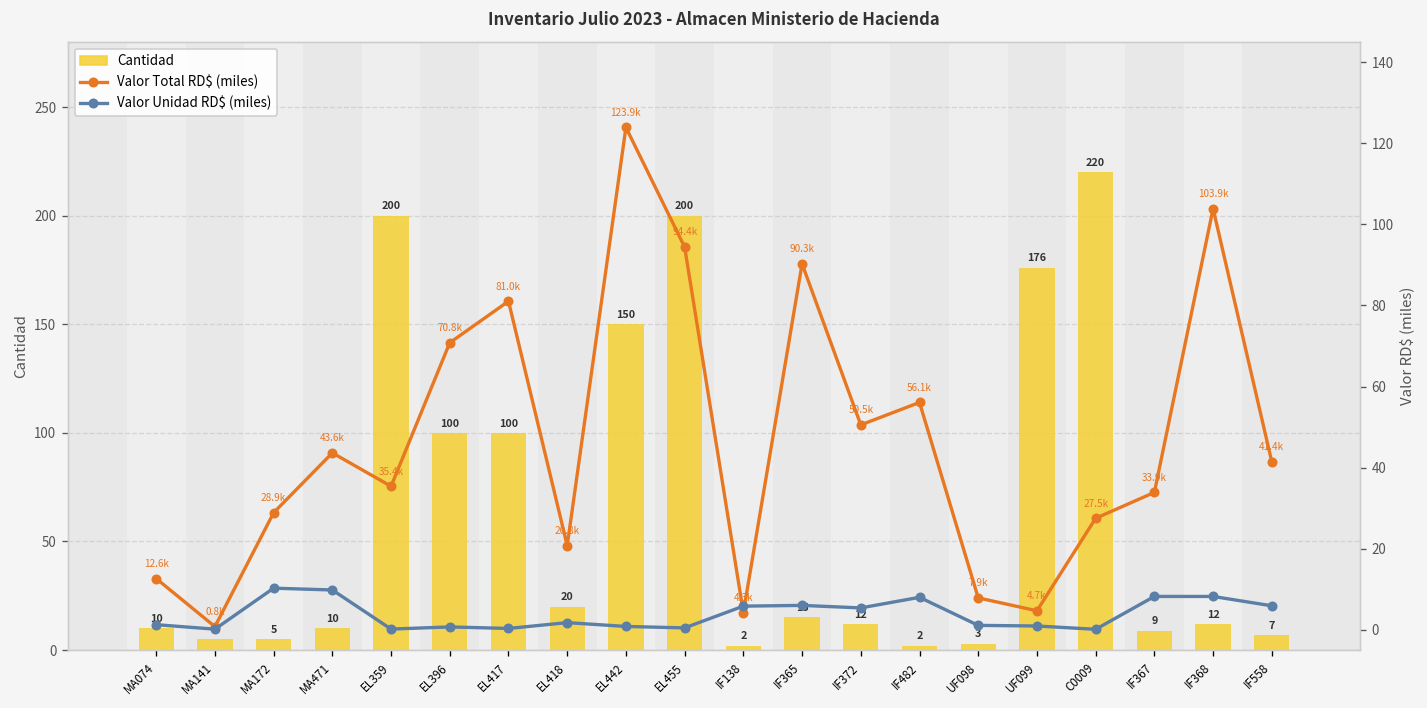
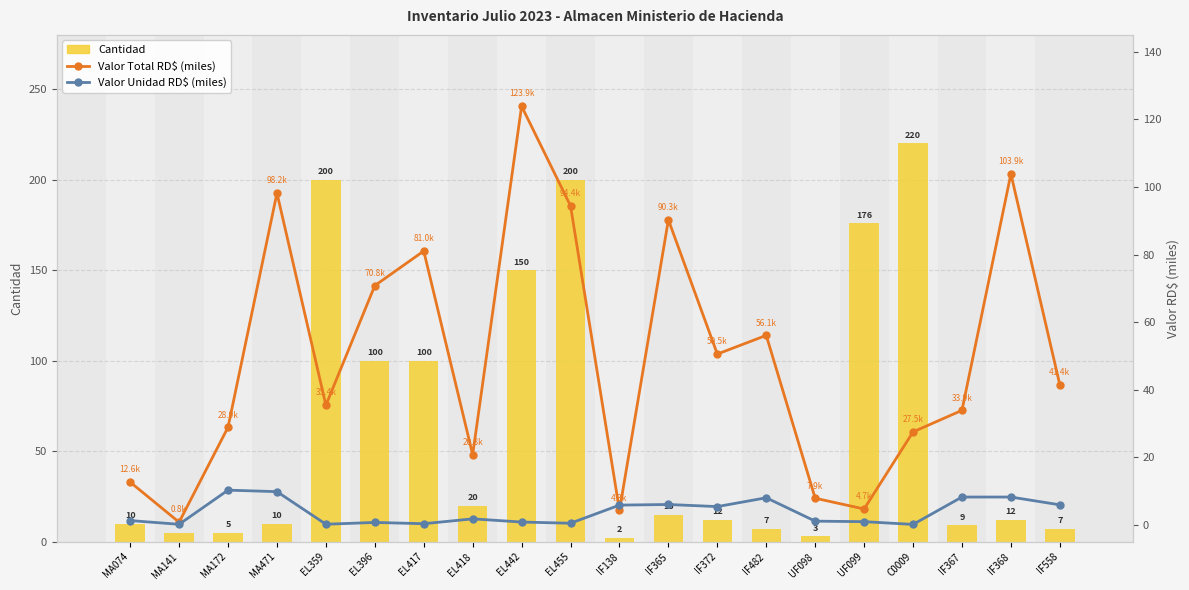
Cantidad, IF482: 2 -> 7
Valor Total RD$ (miles), MA471: 43.6k -> 98.2k
